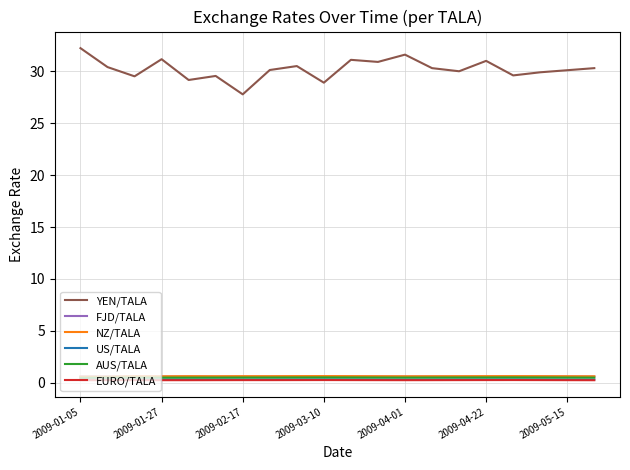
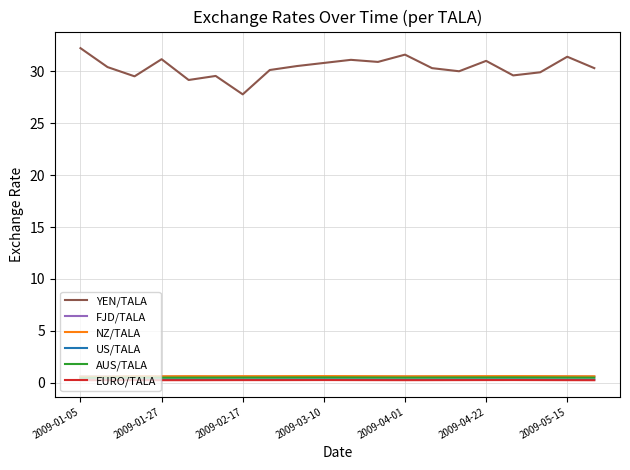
YEN/TALA, 2009-03-10: 28.9 -> 30.8
YEN/TALA, 2009-05-15: 30.1 -> 31.4
